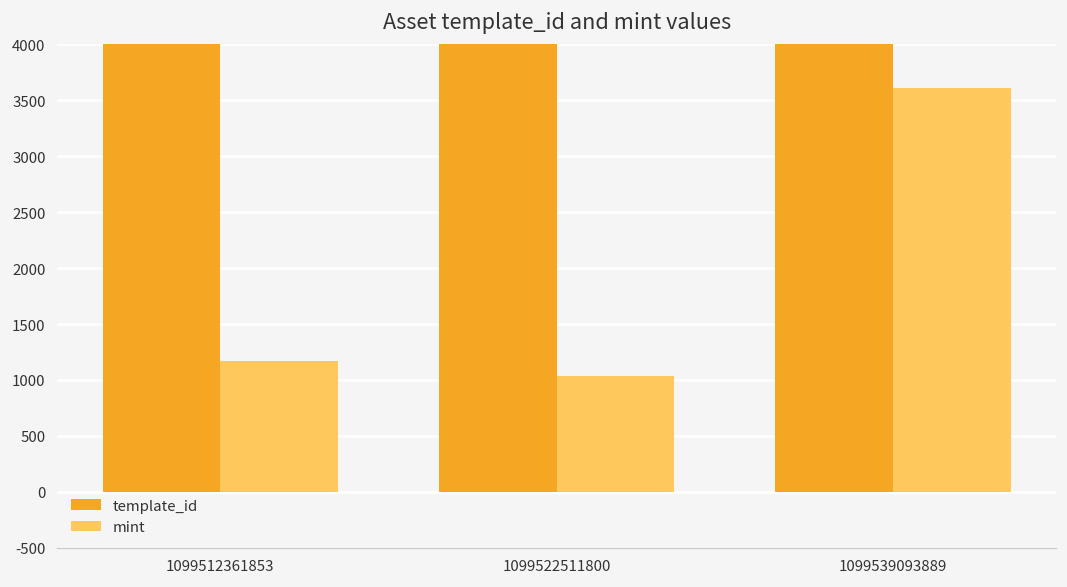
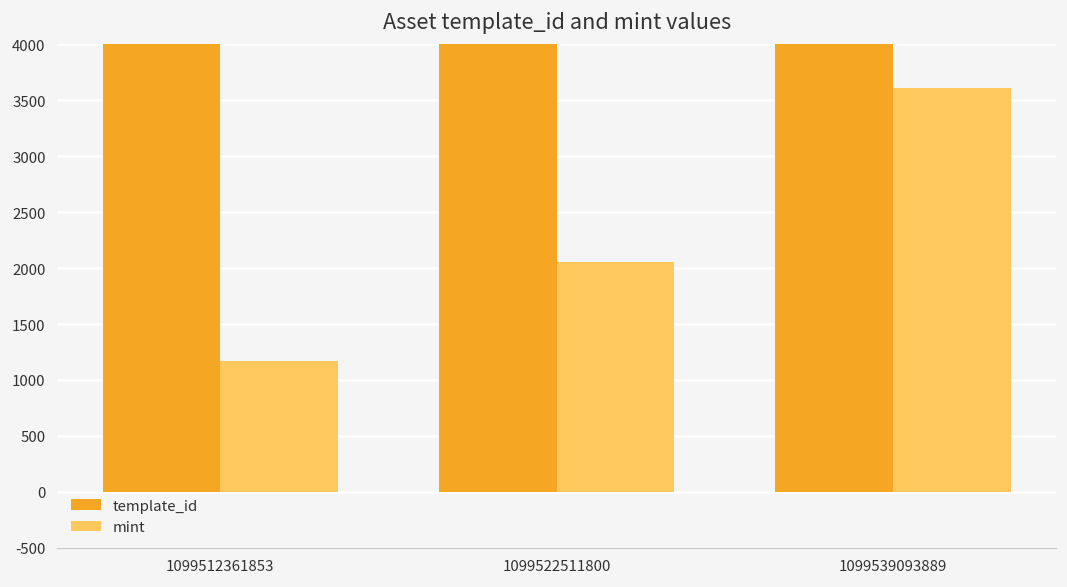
mint, 1099522511800: 1000 -> 2100
